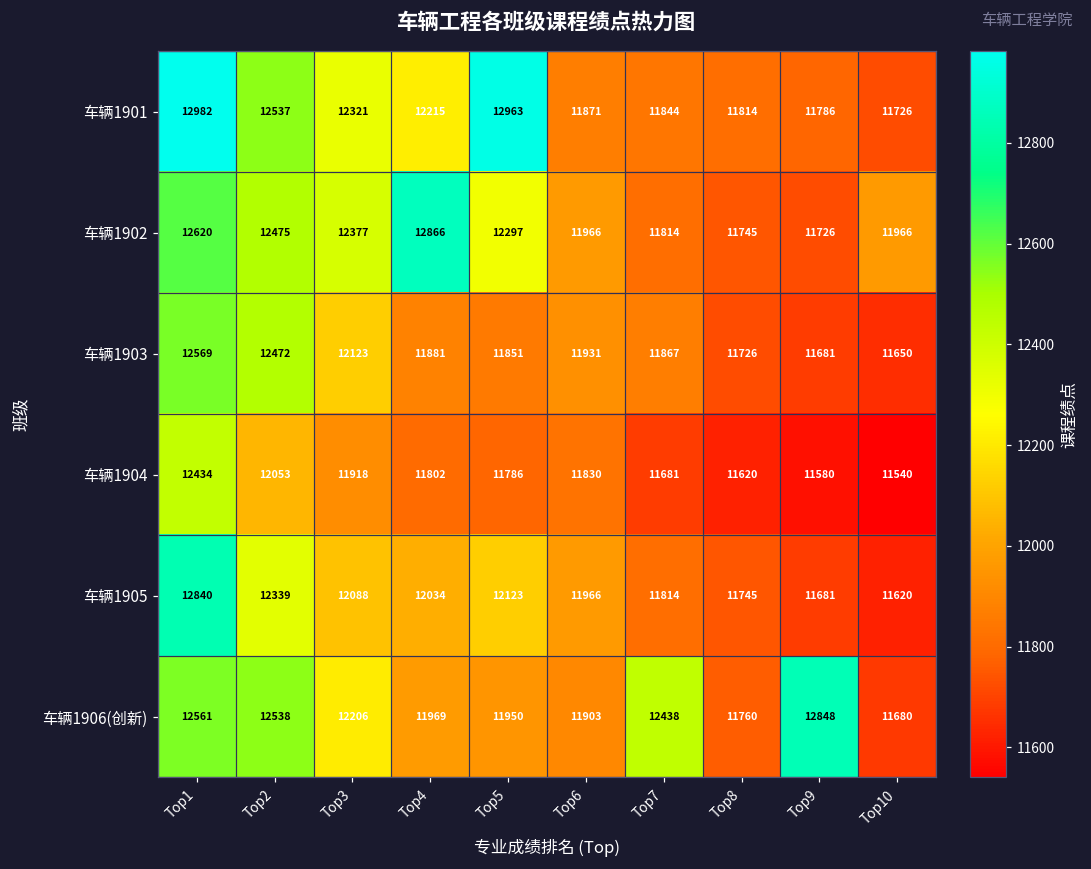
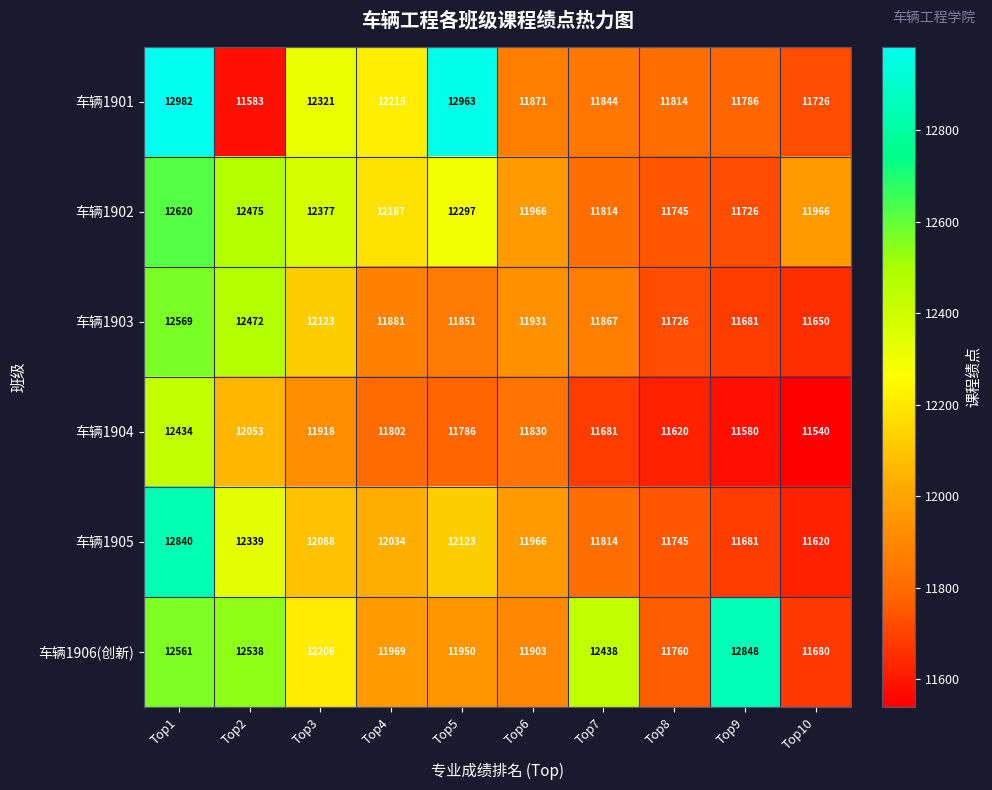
车辆1901, Top2: 12537 -> 11583
车辆1902, Top4: 12866 -> 12187
